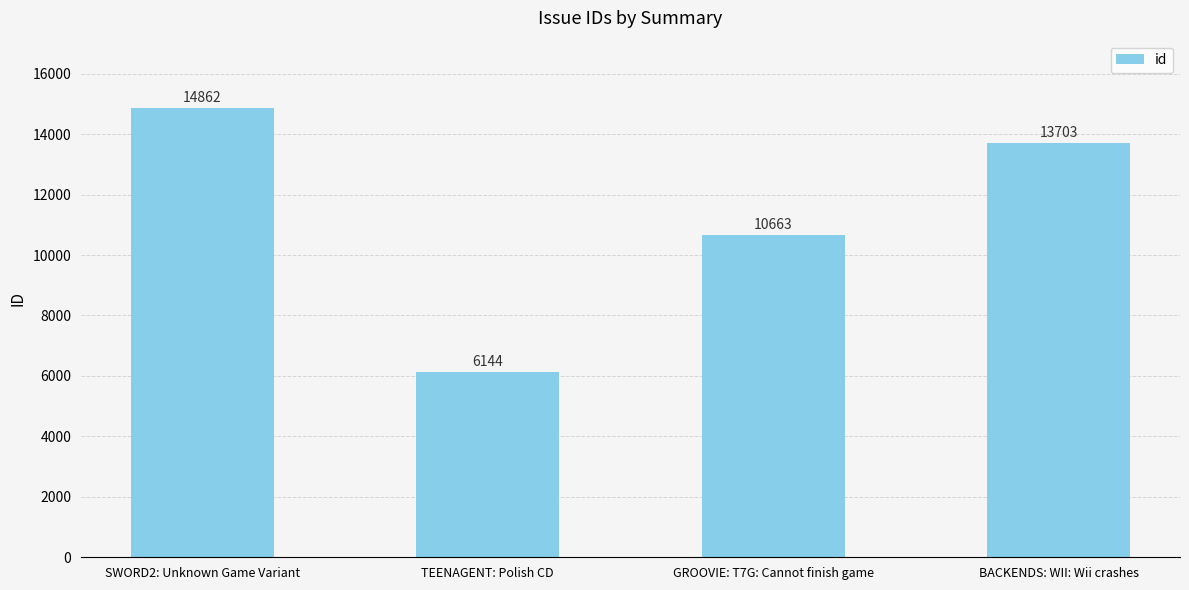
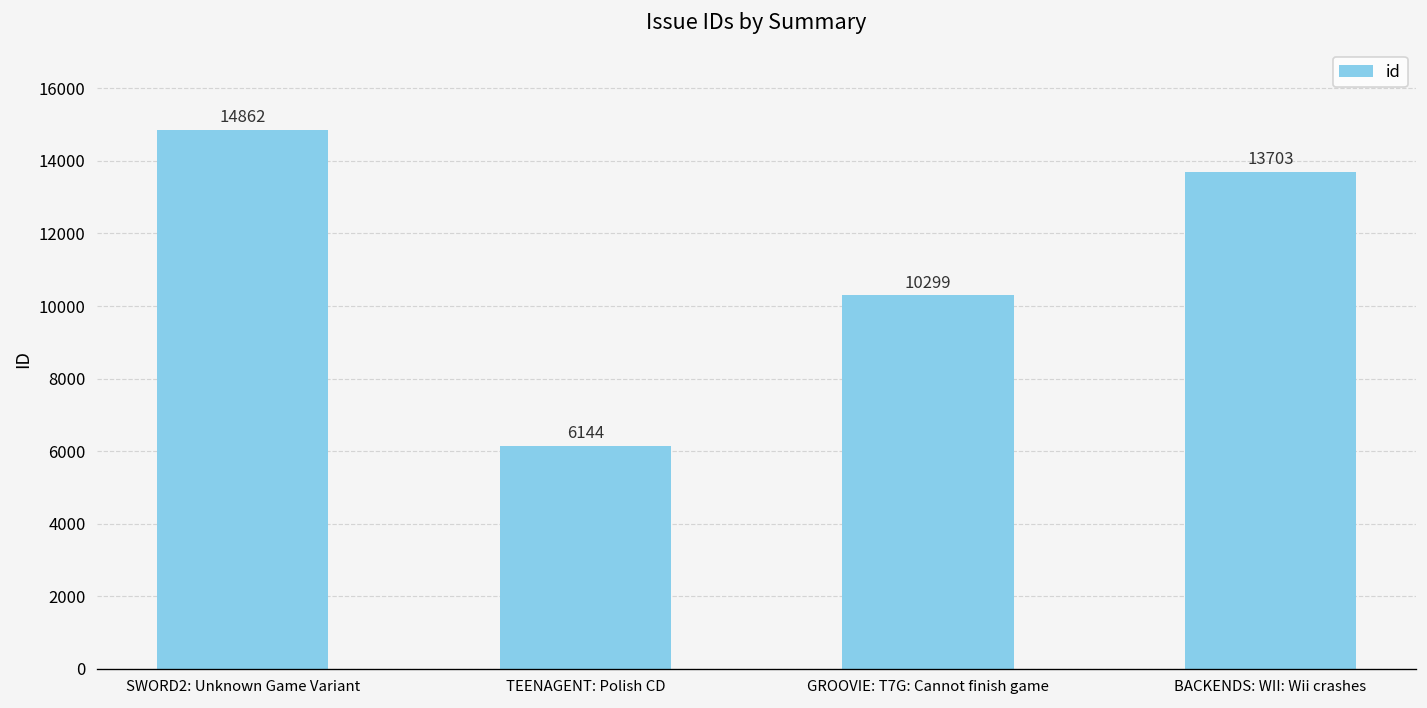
GROOVIE: T7G: Cannot finish game: 10663 -> 10299
